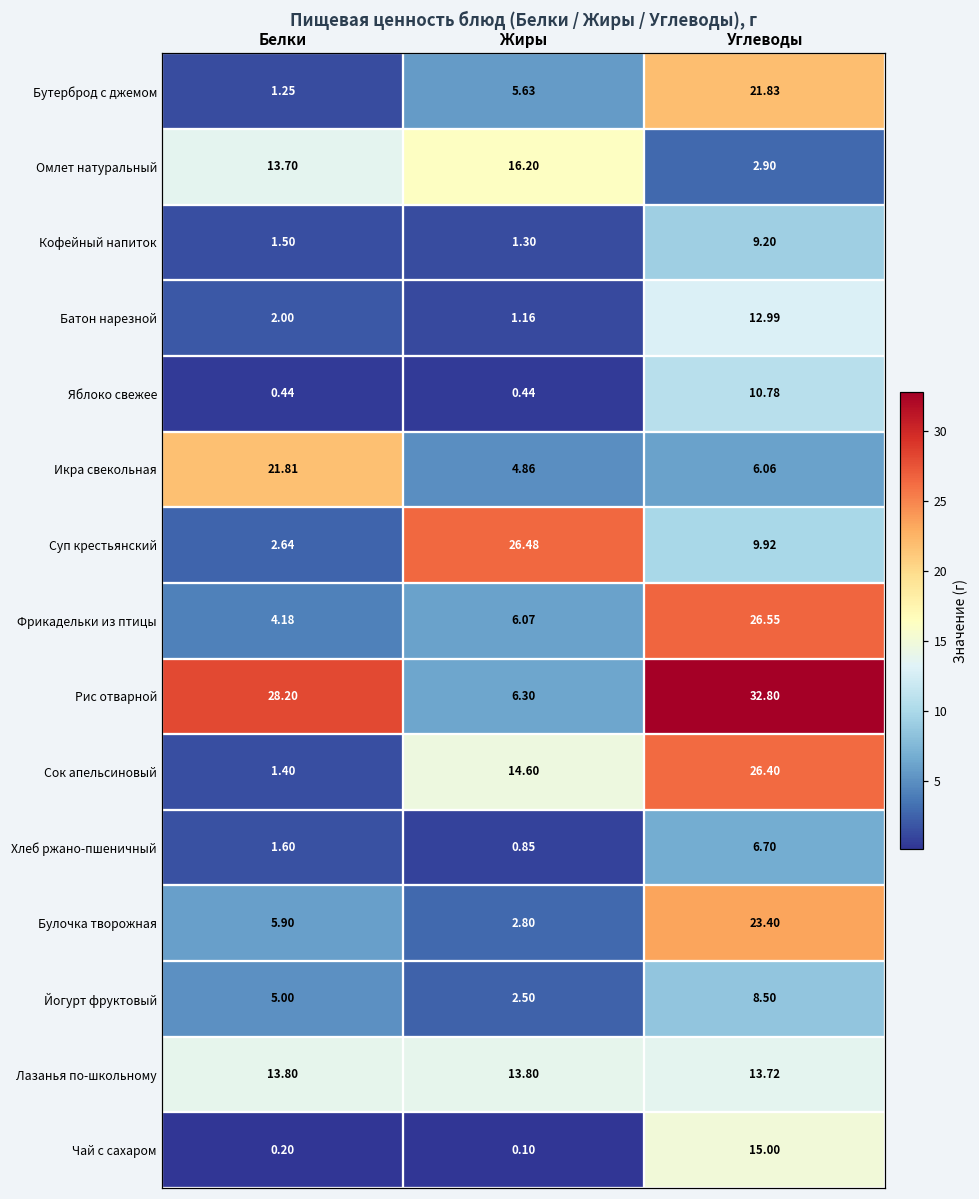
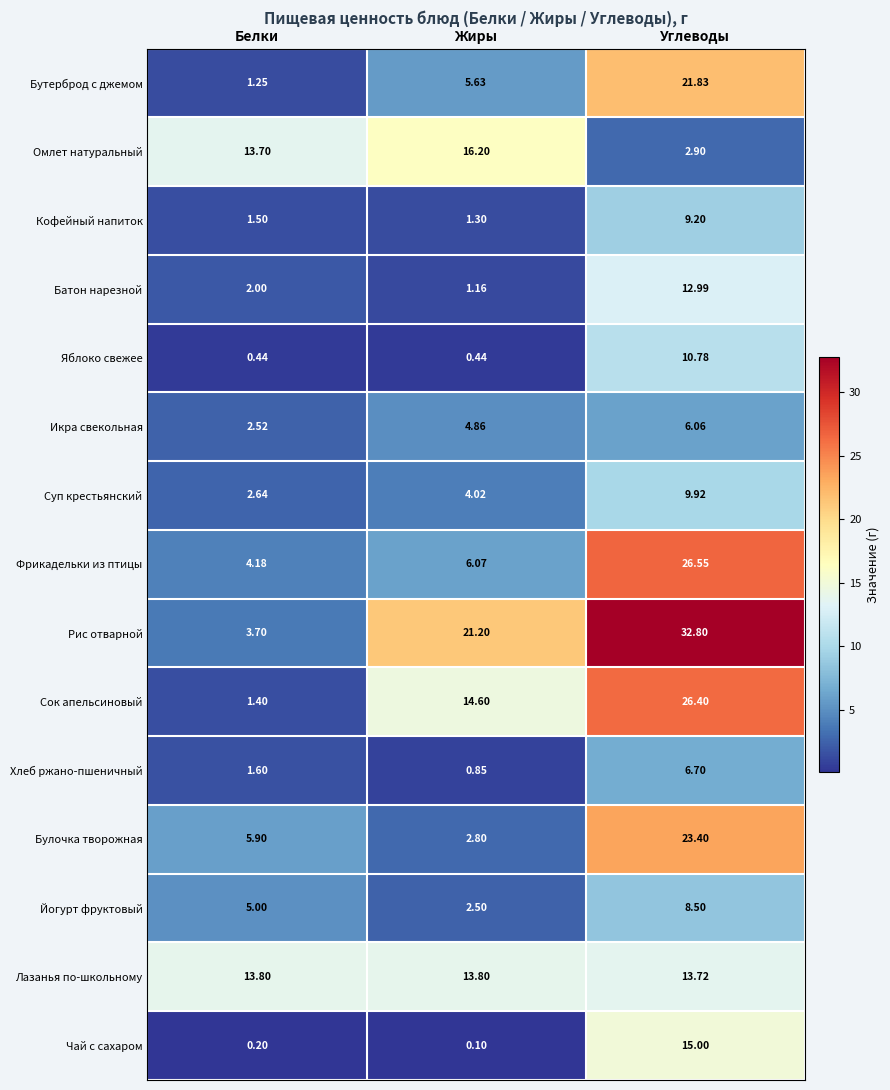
Икра свекольная, Белки: 21.81 -> 2.52
Суп крестьянский, Жиры: 26.48 -> 4.02
Рис отварной, Белки: 28.20 -> 3.70
Рис отварной, Жиры: 6.30 -> 21.20
